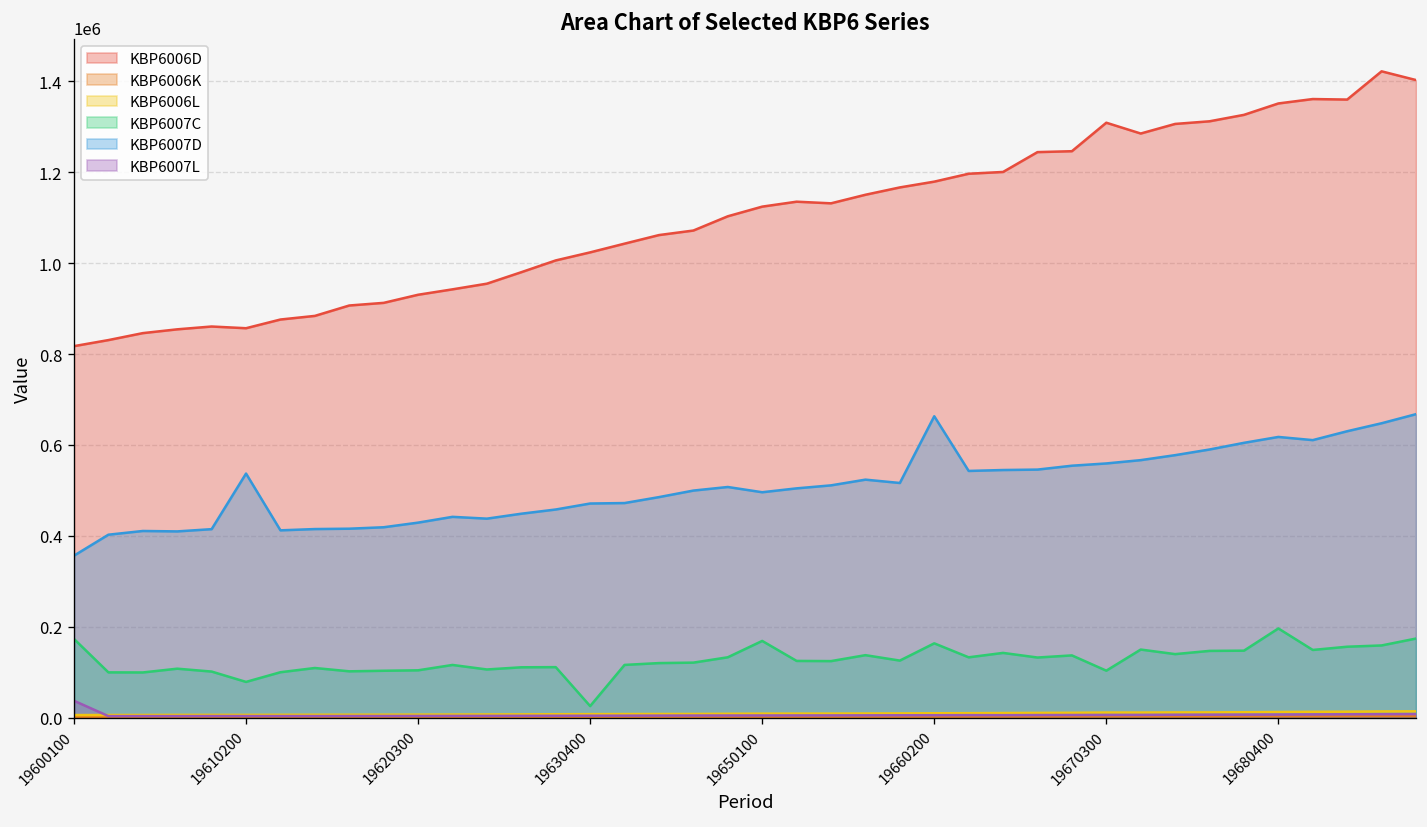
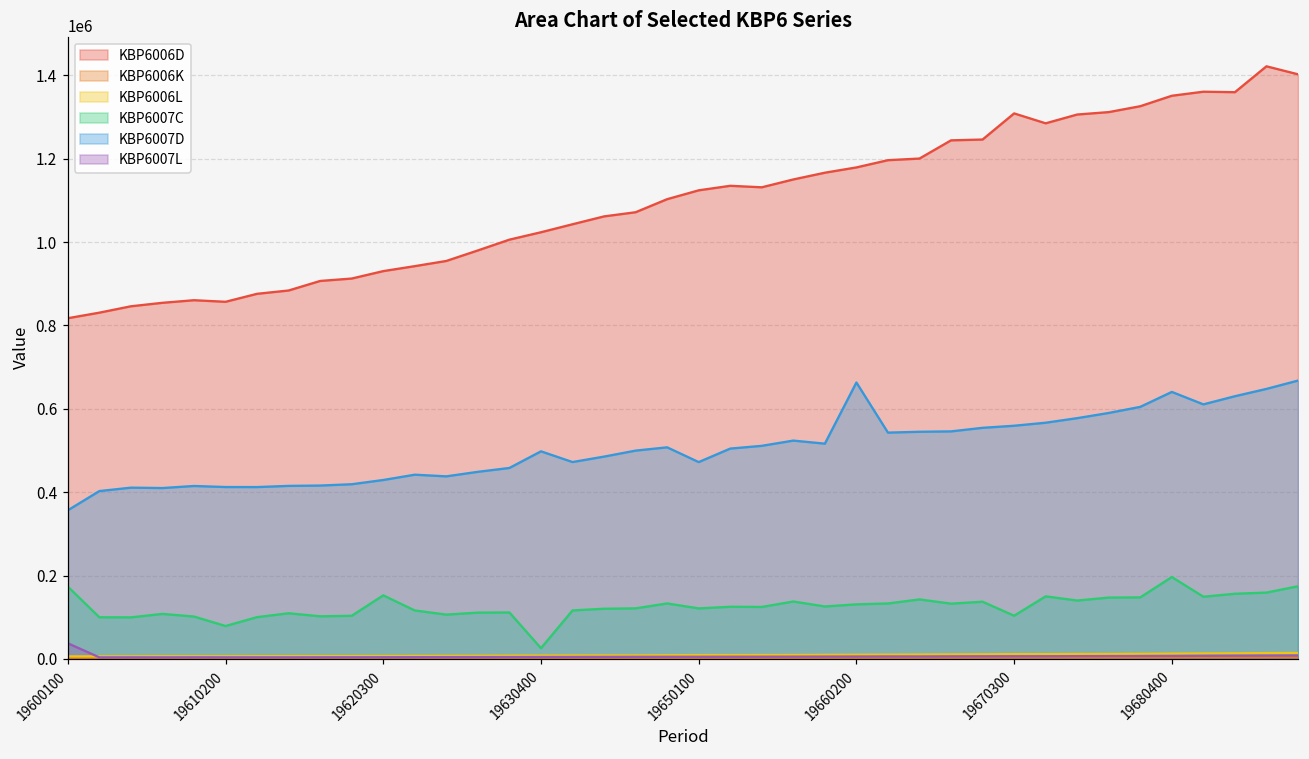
KBP6007D, 19610200: 540000 -> 410000
KBP6007C, 19620300: 100000 -> 150000
KBP6007D, 19630400: 470000 -> 500000
KBP6007C, 19650100: 170000 -> 120000
KBP6007D, 19650100: 500000 -> 470000
KBP6007C, 19660200: 160000 -> 130000
KBP6007D, 19680400: 620000 -> 640000
